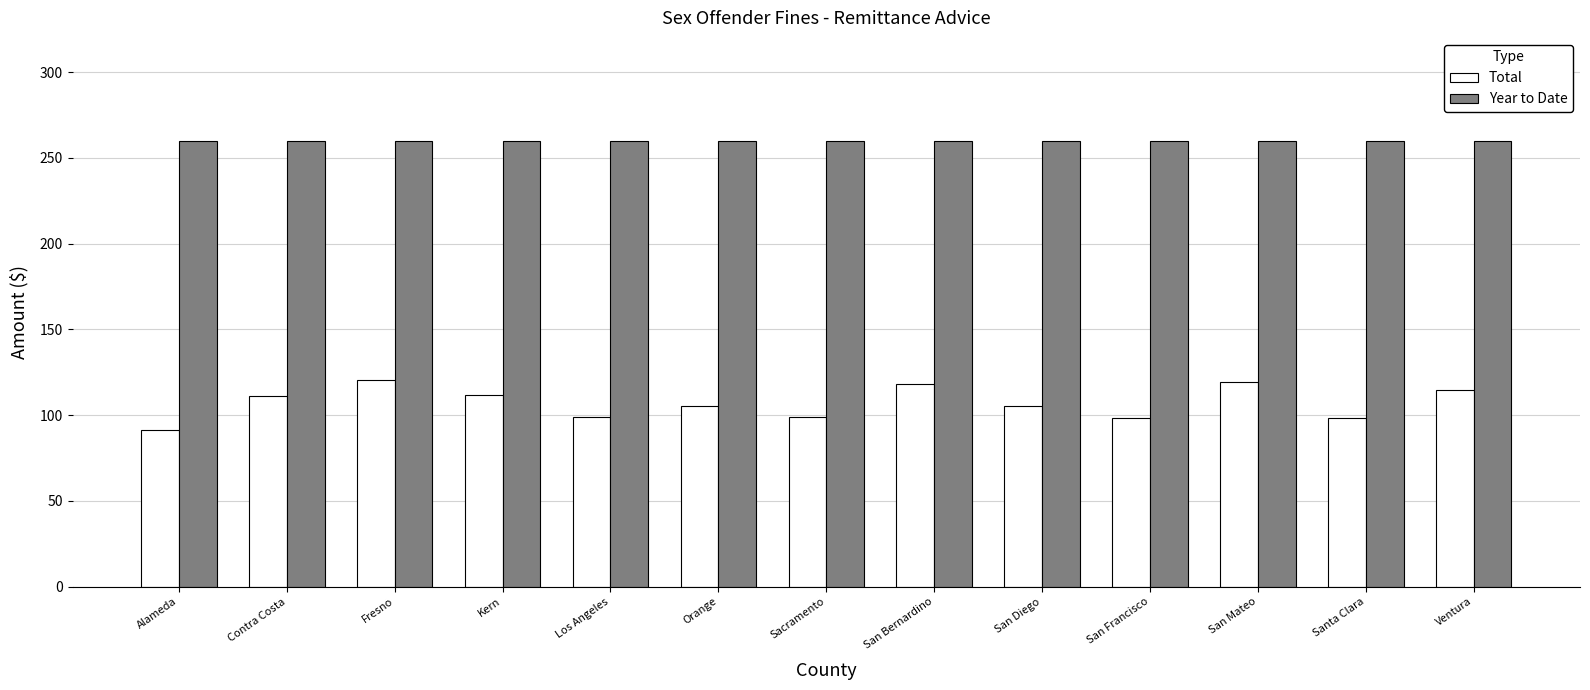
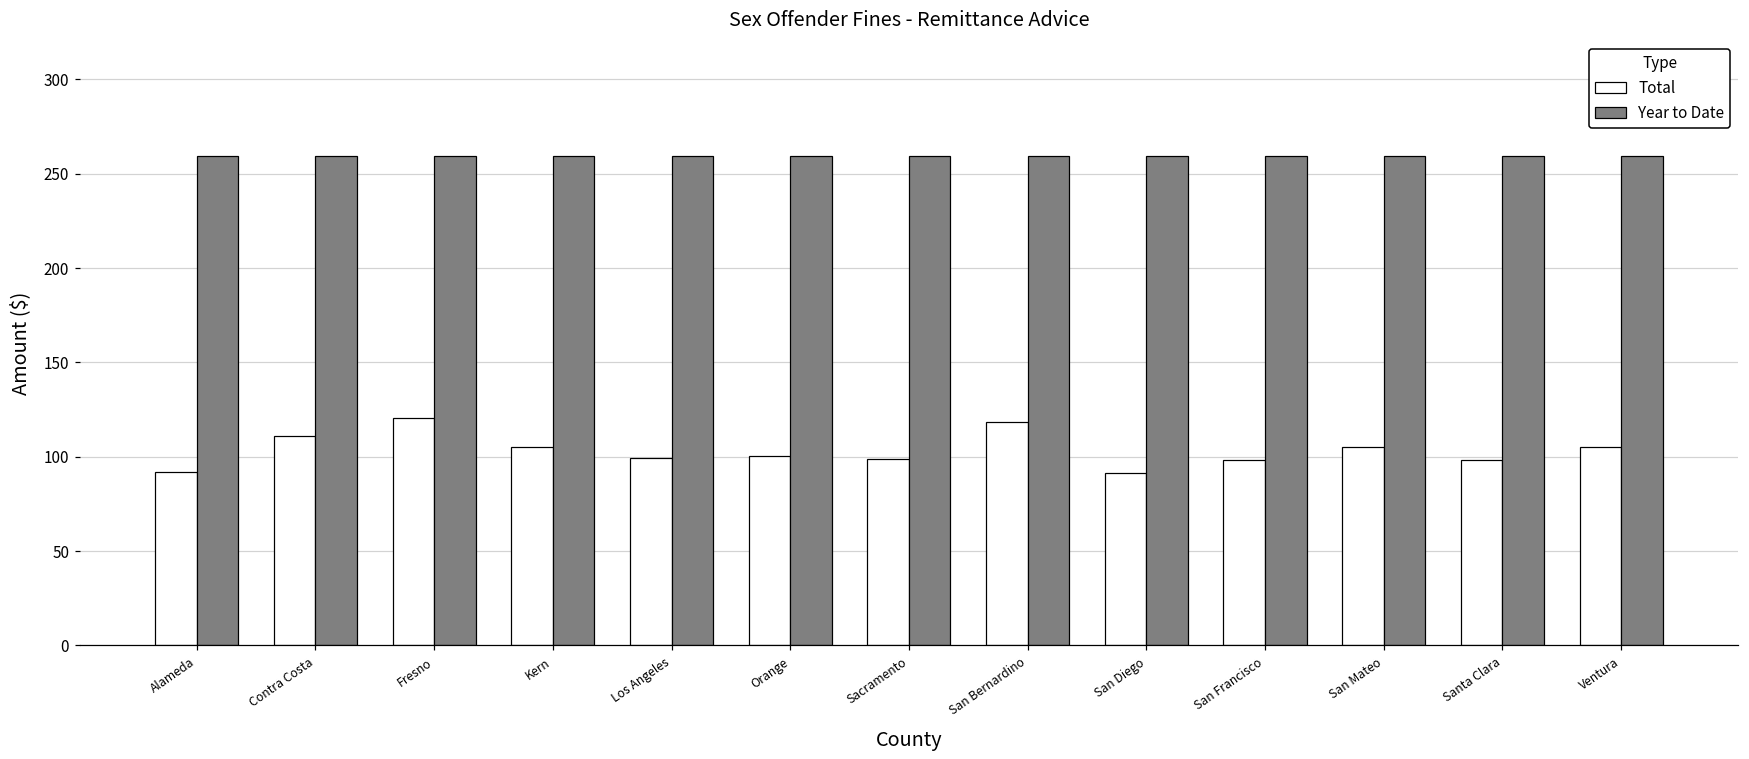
Total, Kern: 112 -> 105
Total, Orange: 105 -> 100
Total, San Diego: 105 -> 91
Total, San Mateo: 120 -> 105
Total, Ventura: 115 -> 105
